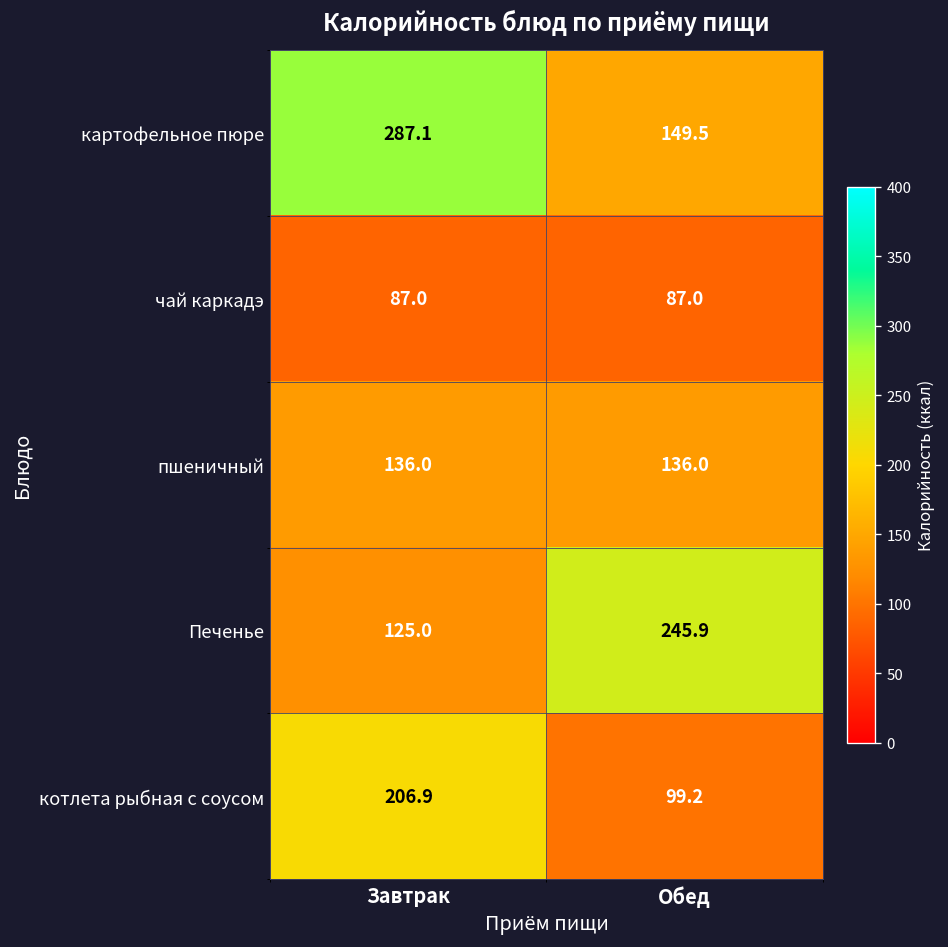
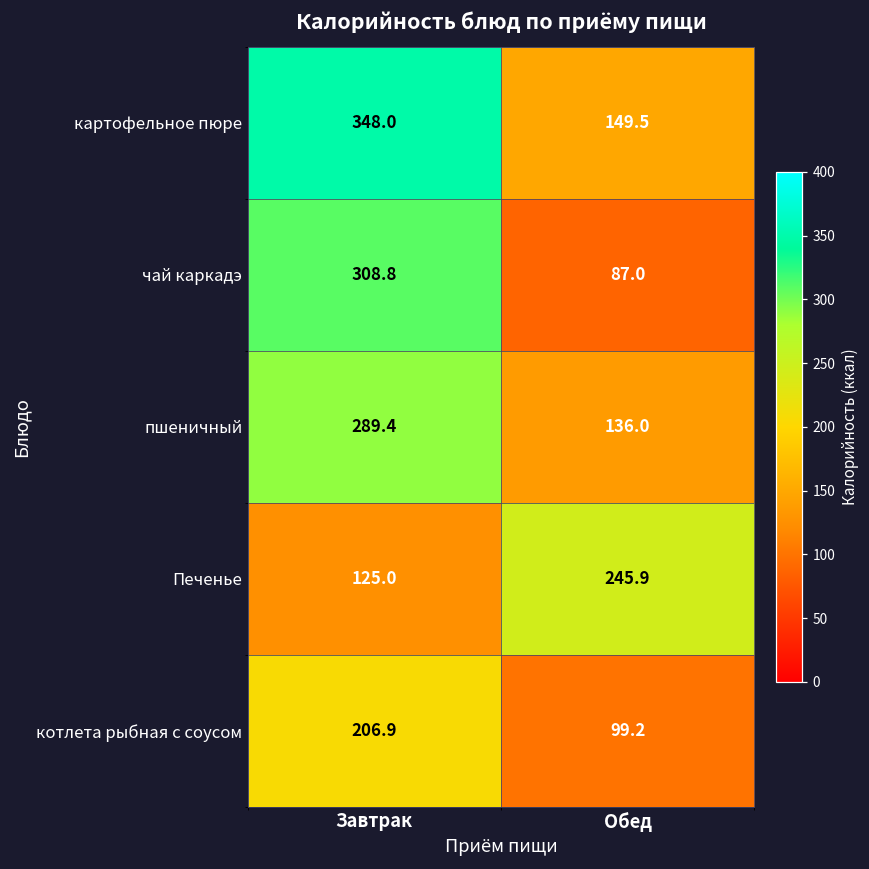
картофельное пюре, Завтрак: 287.1 -> 348.0
чай каркадэ, Завтрак: 87.0 -> 308.8
пшеничный, Завтрак: 136.0 -> 289.4
